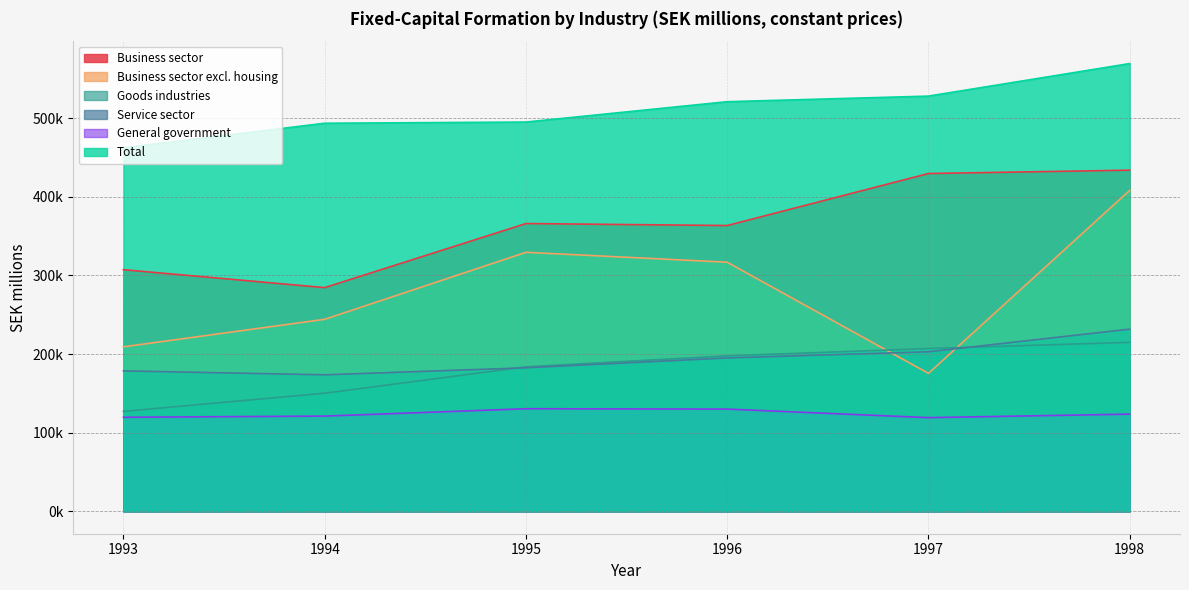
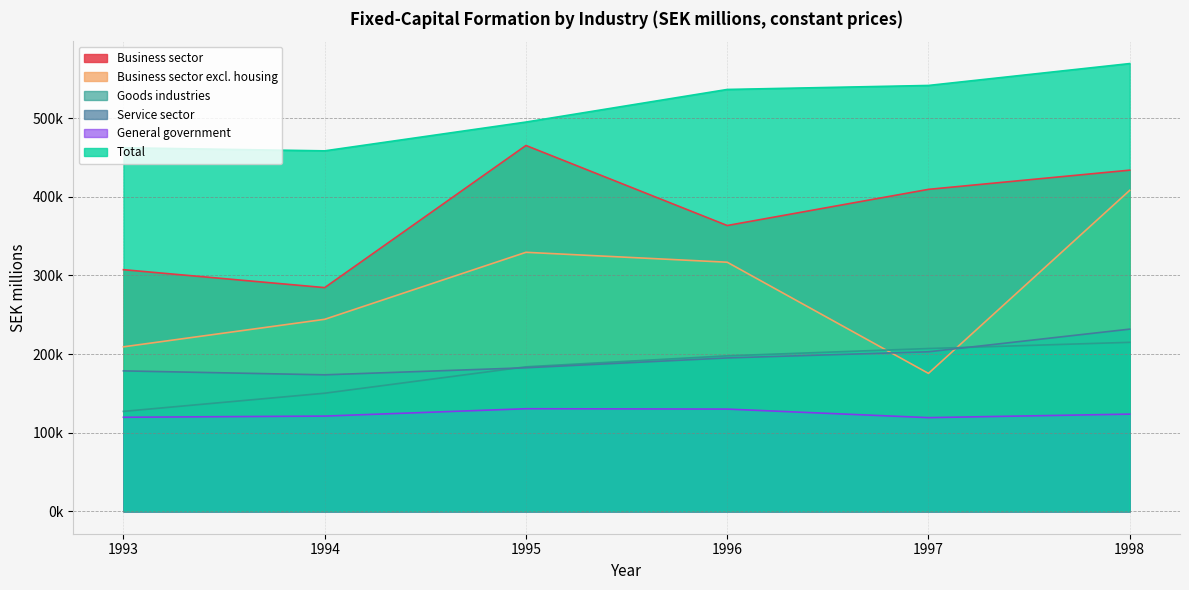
Total, 1994: 490000 -> 460000
Business sector, 1995: 370000 -> 470000
Total, 1996: 520000 -> 540000
Business sector, 1997: 430000 -> 410000
Total, 1997: 530000 -> 540000
